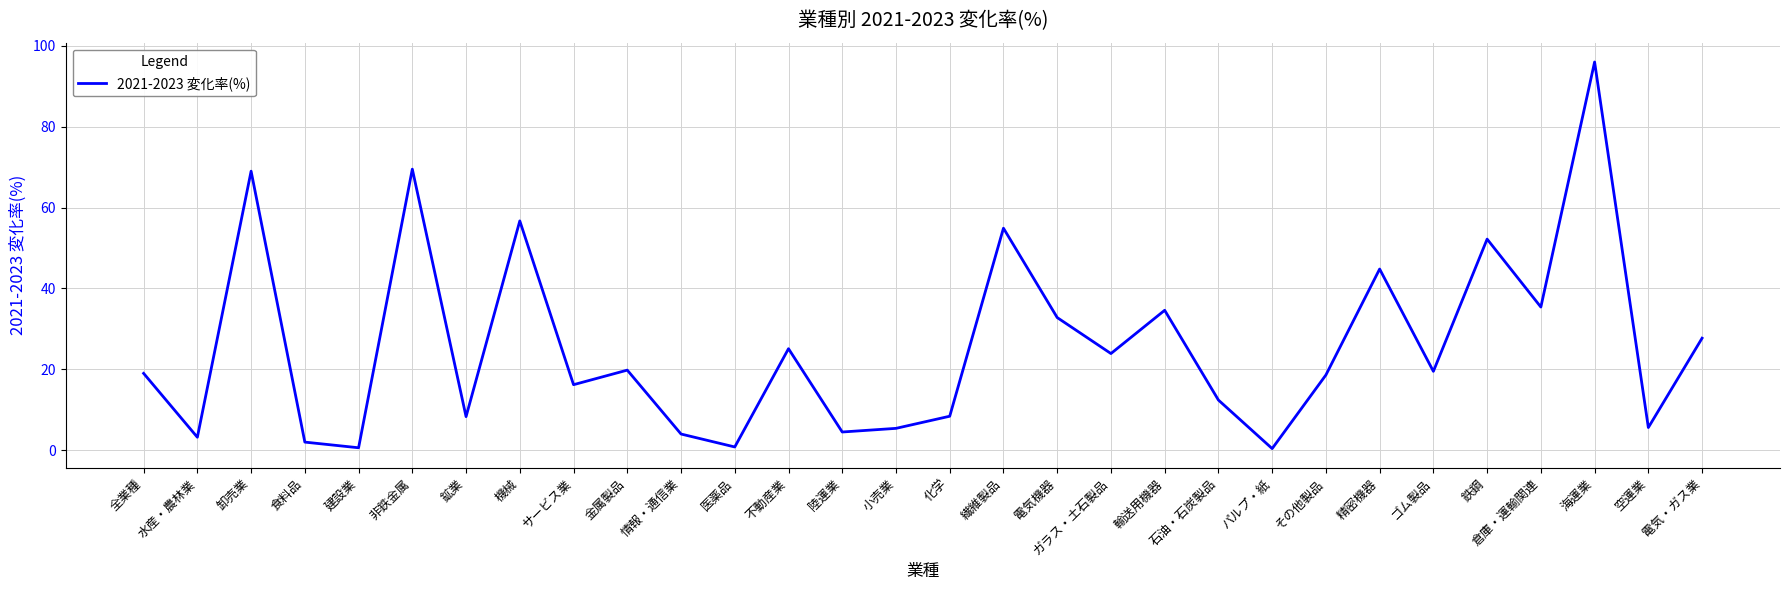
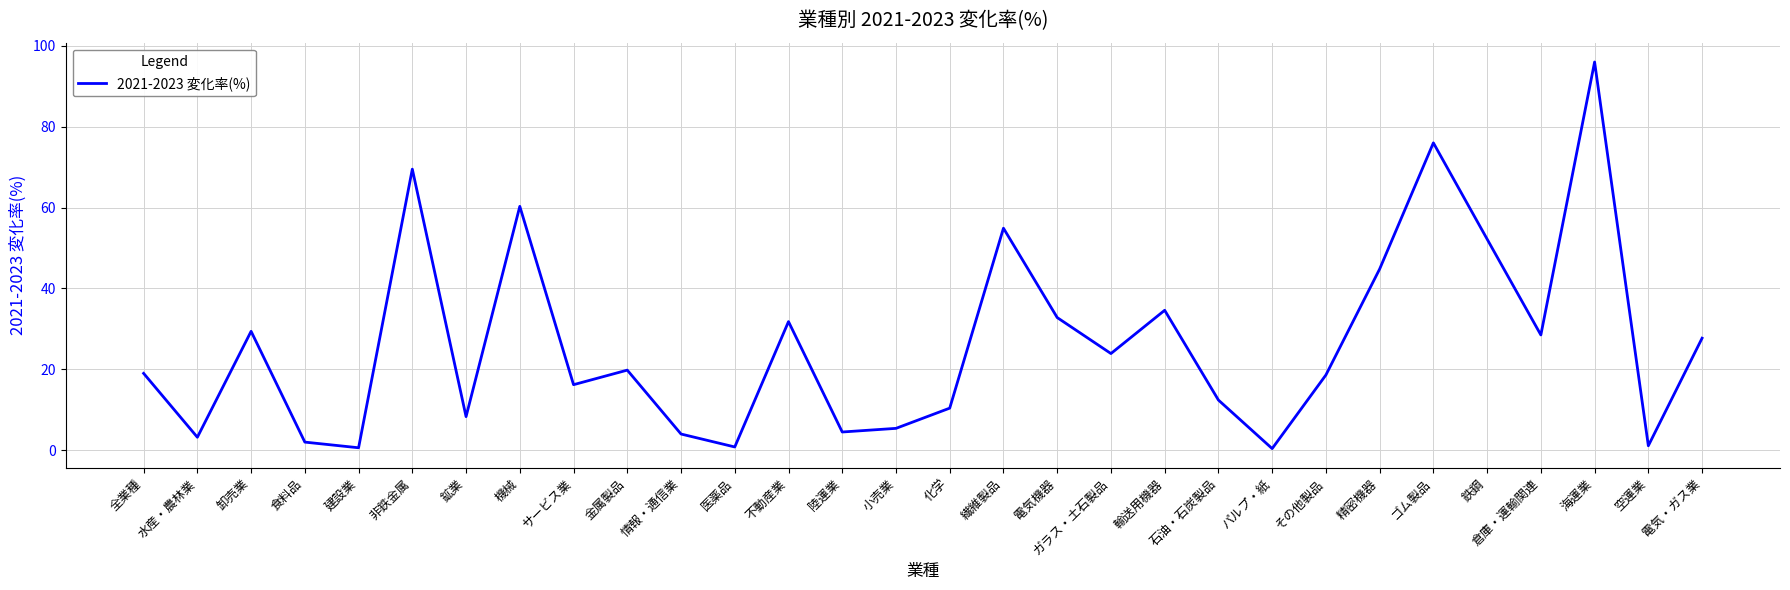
卸売業: 69 -> 29
機械: 57 -> 60
不動産業: 25 -> 32
化学: 8 -> 10
ゴム製品: 20 -> 76
倉庫・運輸関連: 35 -> 29
空運業: 6 -> 1
